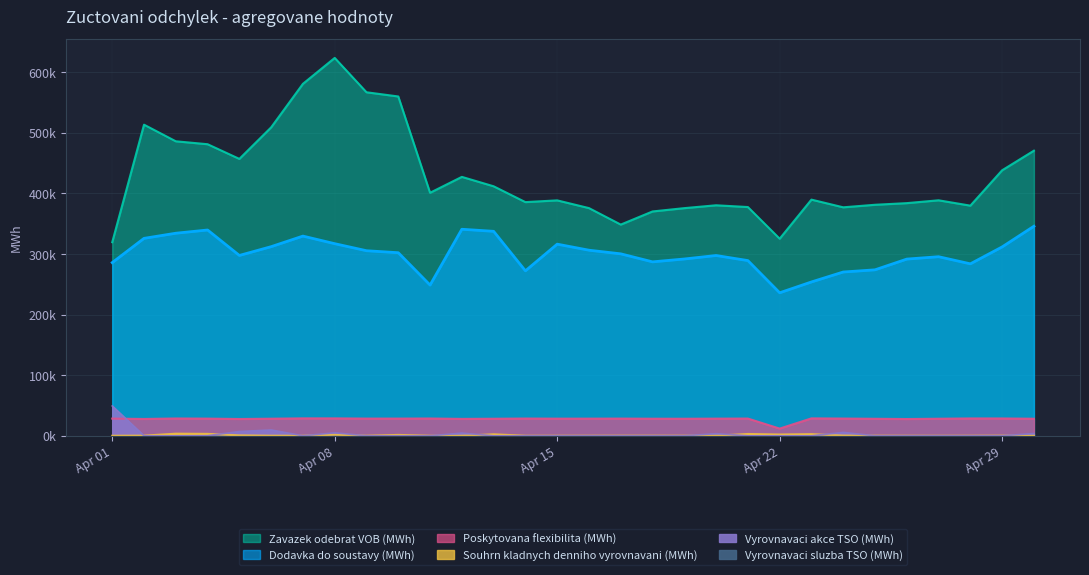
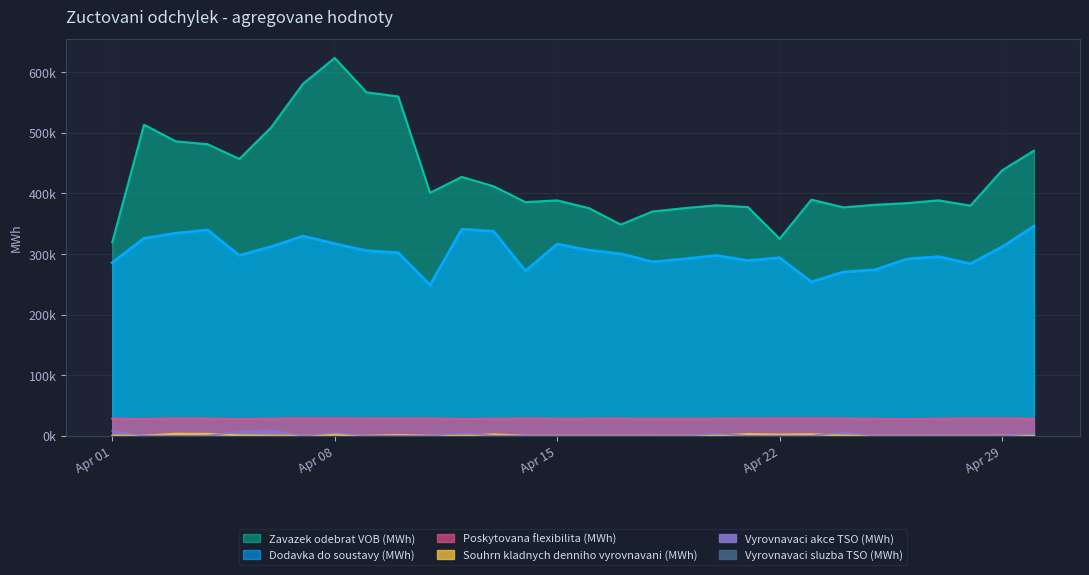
Vyrovnavaci akce TSO (MWh), Apr 01: 50000 -> 10000
Dodavka do soustavy (MWh), Apr 22: 240000 -> 290000
Poskytovana flexibilita (MWh), Apr 22: 10000 -> 30000
